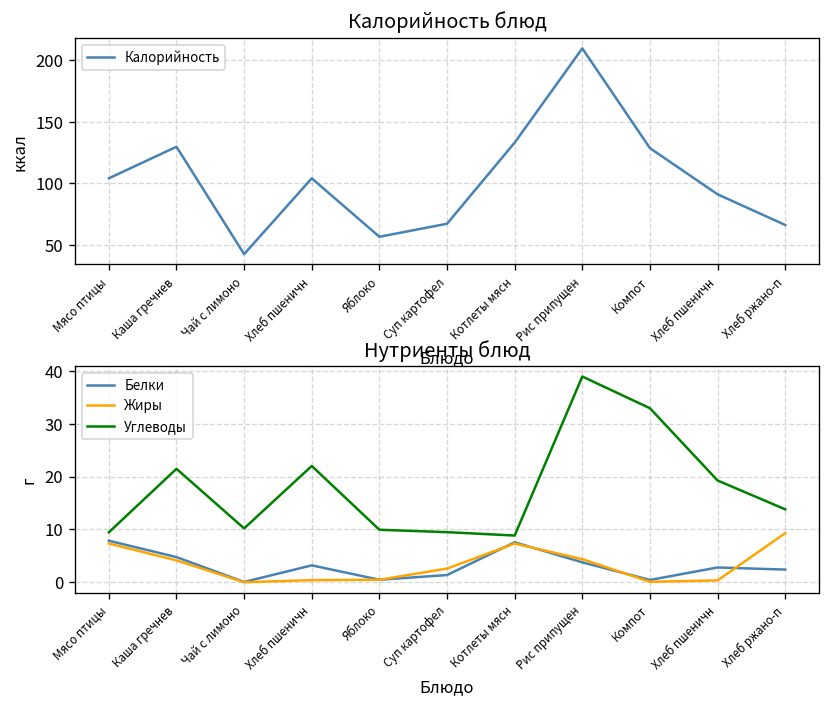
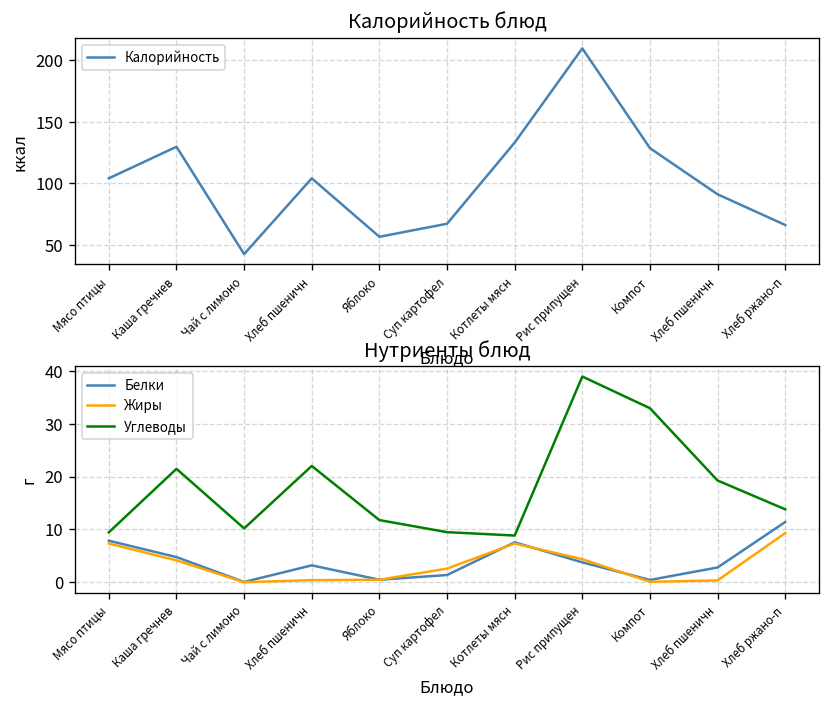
Нутриенты блюд, Углеводы, Яблоко: 10 -> 12
Нутриенты блюд, Белки, Хлеб ржано-п: 2 -> 11
